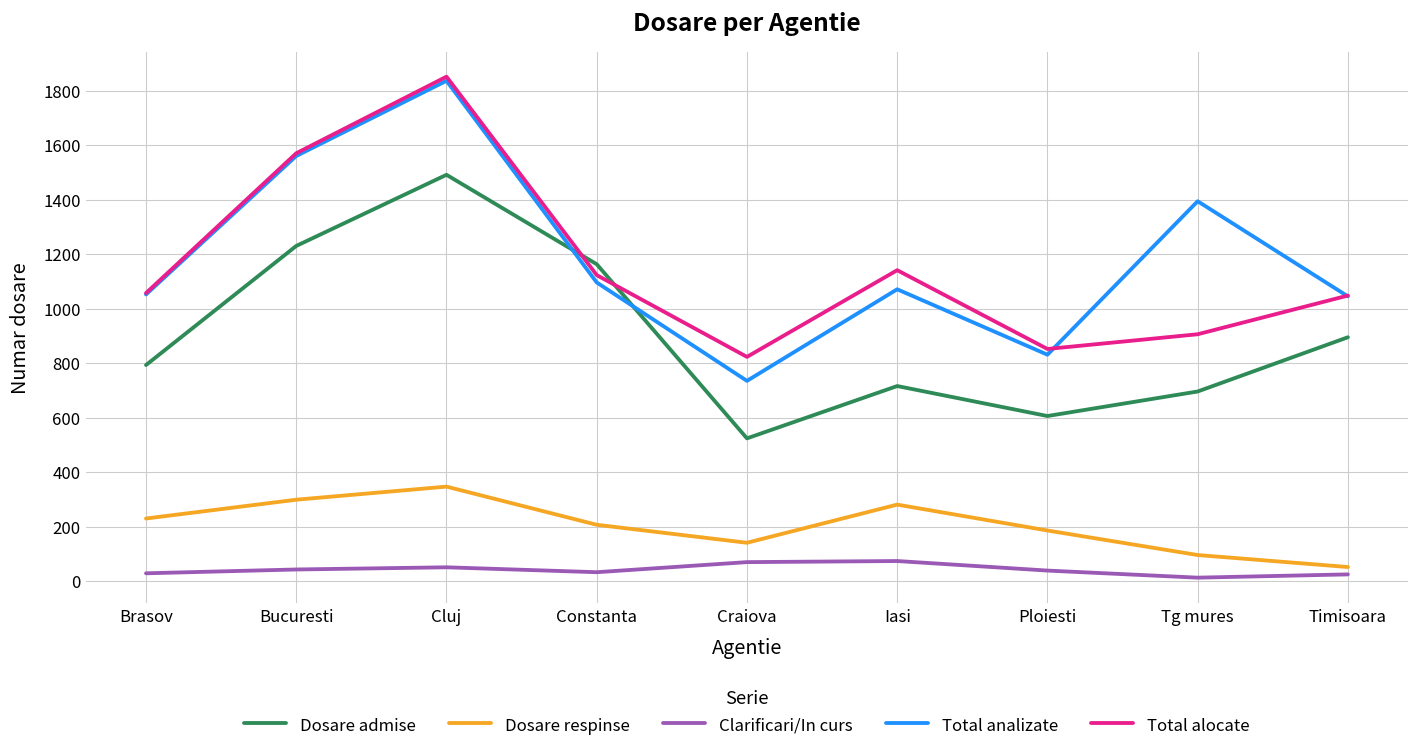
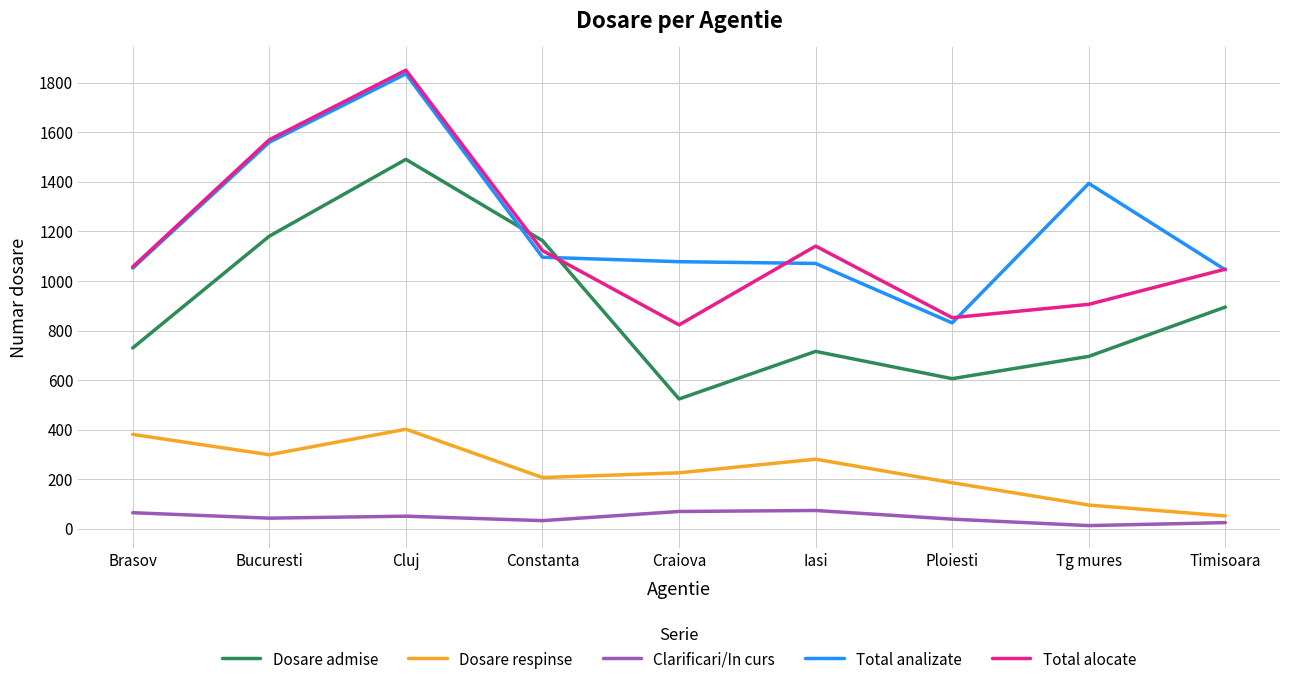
Dosare admise, Brasov: 790 -> 730
Dosare respinse, Brasov: 230 -> 380
Clarificari/In curs, Brasov: 30 -> 70
Dosare admise, Bucuresti: 1230 -> 1180
Dosare respinse, Cluj: 350 -> 400
Dosare respinse, Craiova: 140 -> 230
Total analizate, Craiova: 740 -> 1080
